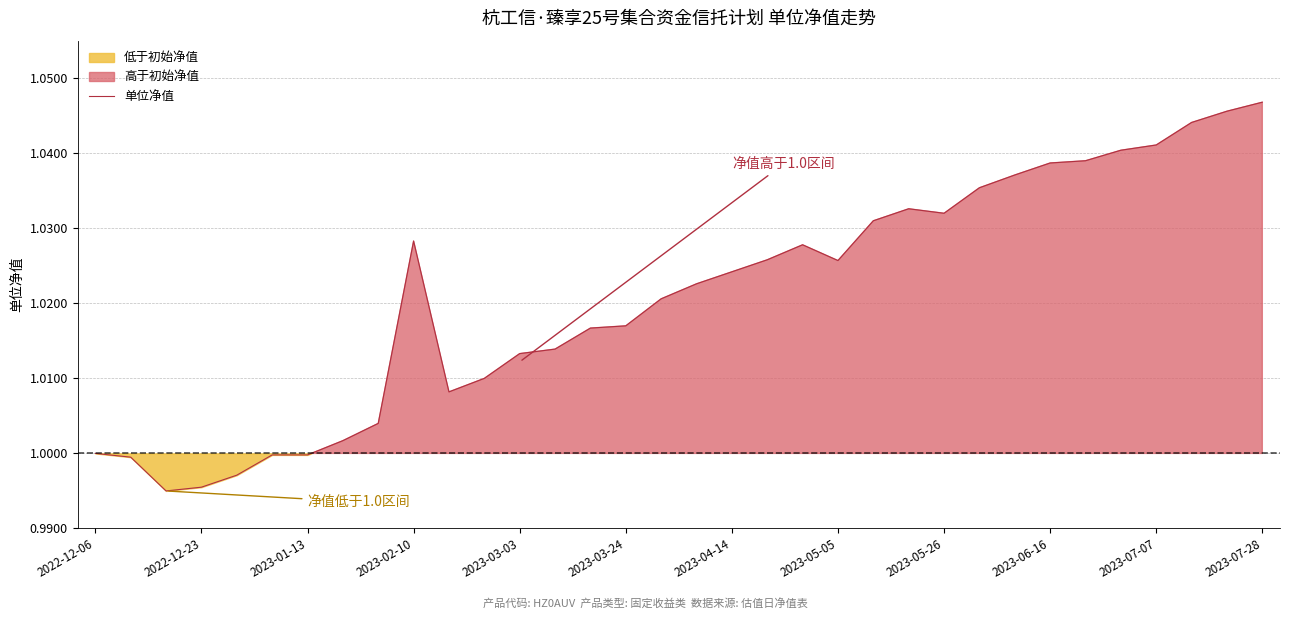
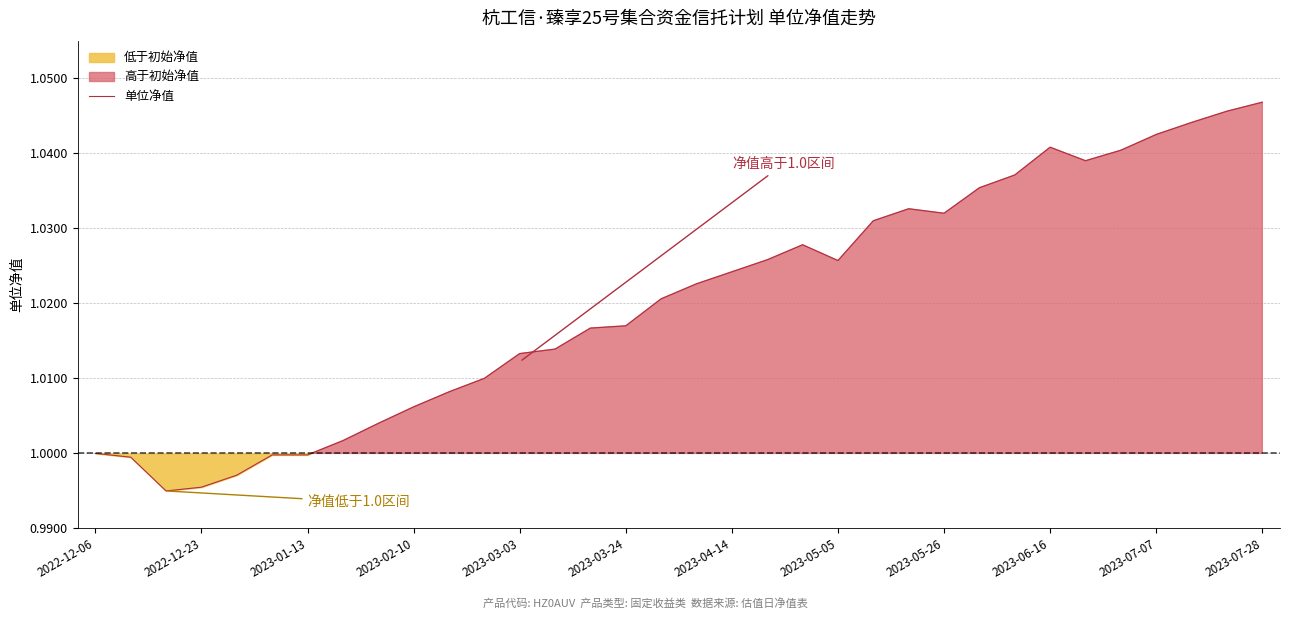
单位净值, 2023-02-10: 1.028 -> 1.006
单位净值, 2023-06-16: 1.039 -> 1.041
单位净值, 2023-07-07: 1.041 -> 1.043
